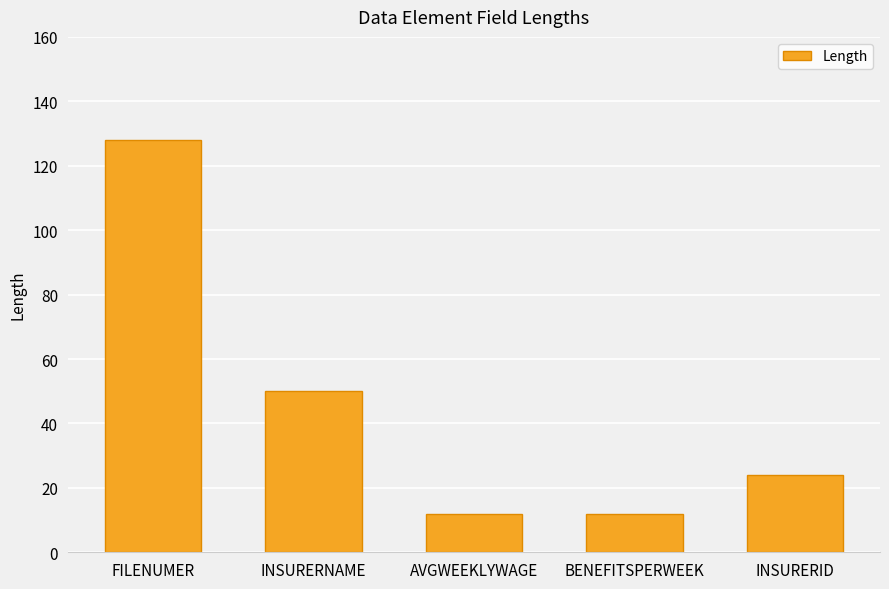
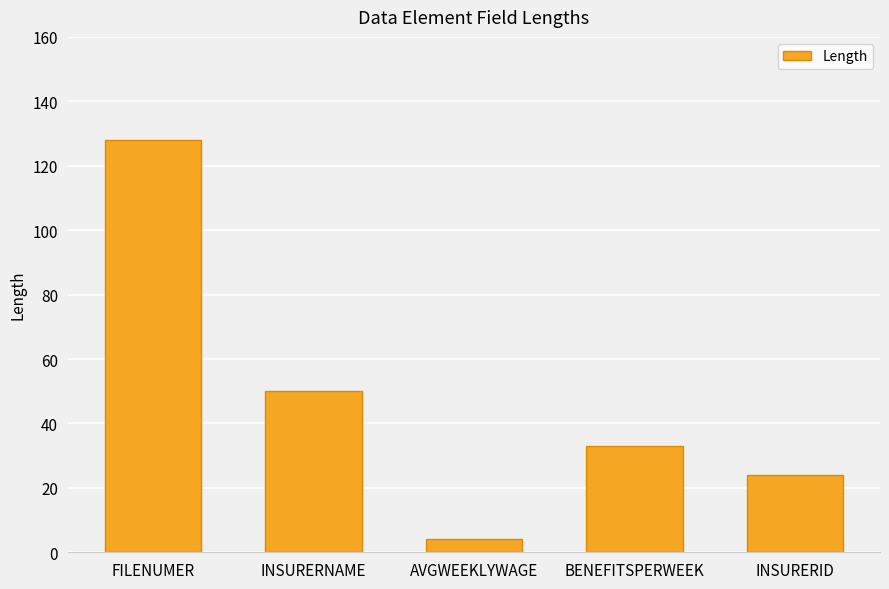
AVGWEEKLYWAGE: 12 -> 4
BENEFITSPERWEEK: 12 -> 33
